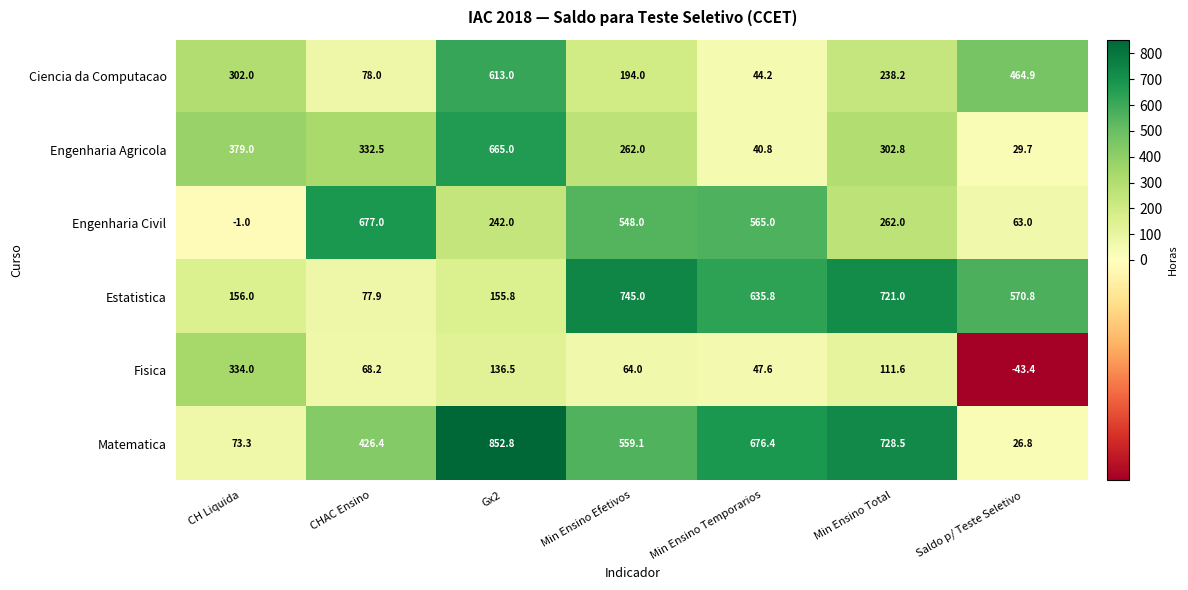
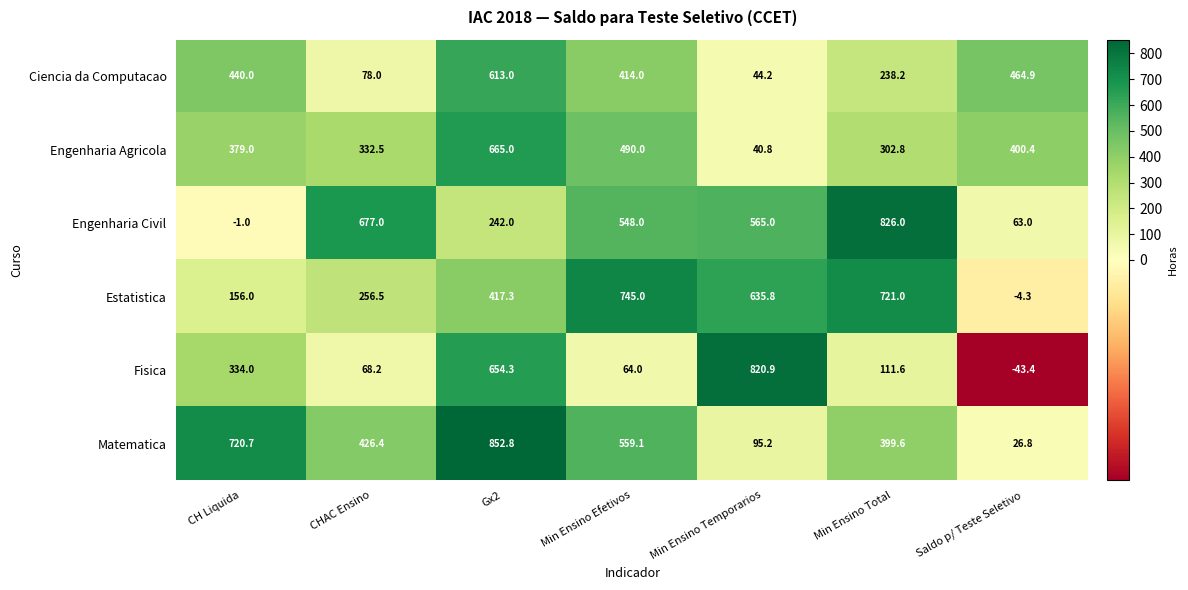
Ciencia da Computacao, CH Liquida: 302.0 -> 440.0
Ciencia da Computacao, Min Ensino Efetivos: 194.0 -> 414.0
Engenharia Agricola, Min Ensino Efetivos: 262.0 -> 490.0
Engenharia Agricola, Saldo p/ Teste Seletivo: 29.7 -> 400.4
Engenharia Civil, Min Ensino Total: 262.0 -> 826.0
Estatistica, CHAC Ensino: 77.9 -> 256.5
Estatistica, Gx2: 155.8 -> 417.3
Estatistica, Saldo p/ Teste Seletivo: 570.8 -> -4.3
Fisica, Gx2: 136.5 -> 654.3
Fisica, Min Ensino Temporarios: 47.6 -> 820.9
Matematica, CH Liquida: 73.3 -> 720.7
Matematica, Min Ensino Temporarios: 676.4 -> 95.2
Matematica, Min Ensino Total: 728.5 -> 399.6
